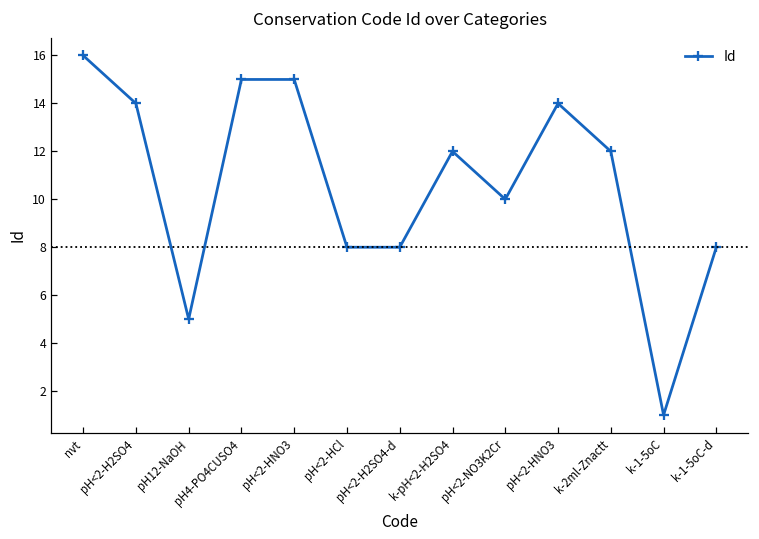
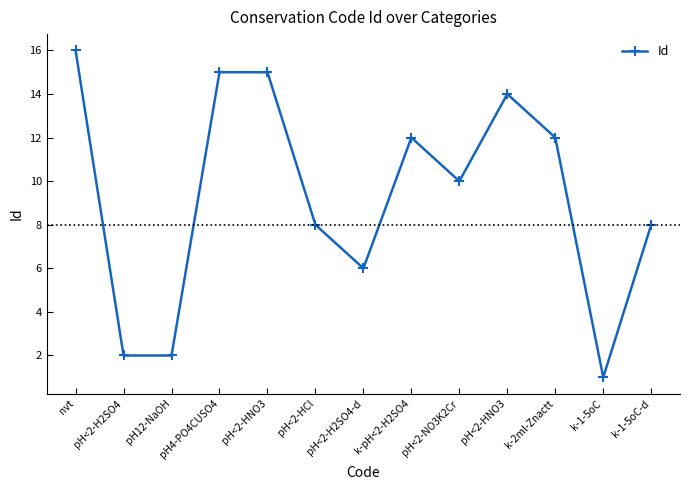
pH<2-H2SO4: 14 -> 2
pH12-NaOH: 5 -> 2
pH<2-H2SO4-d: 8 -> 6
